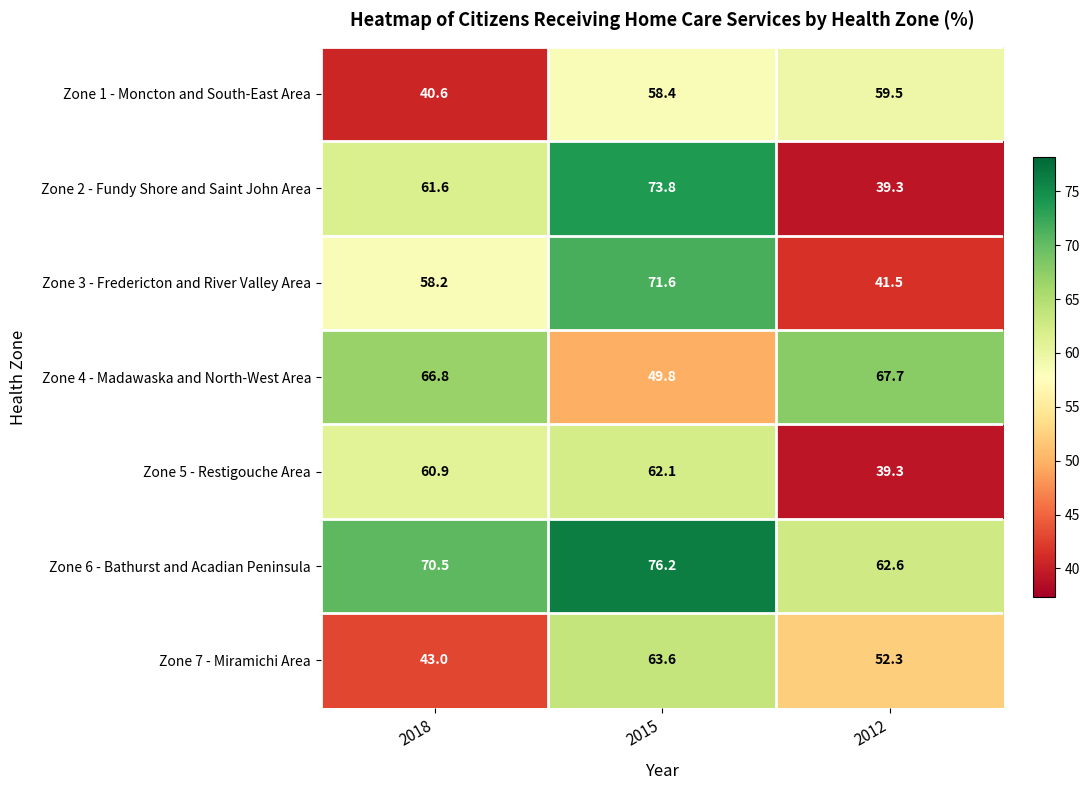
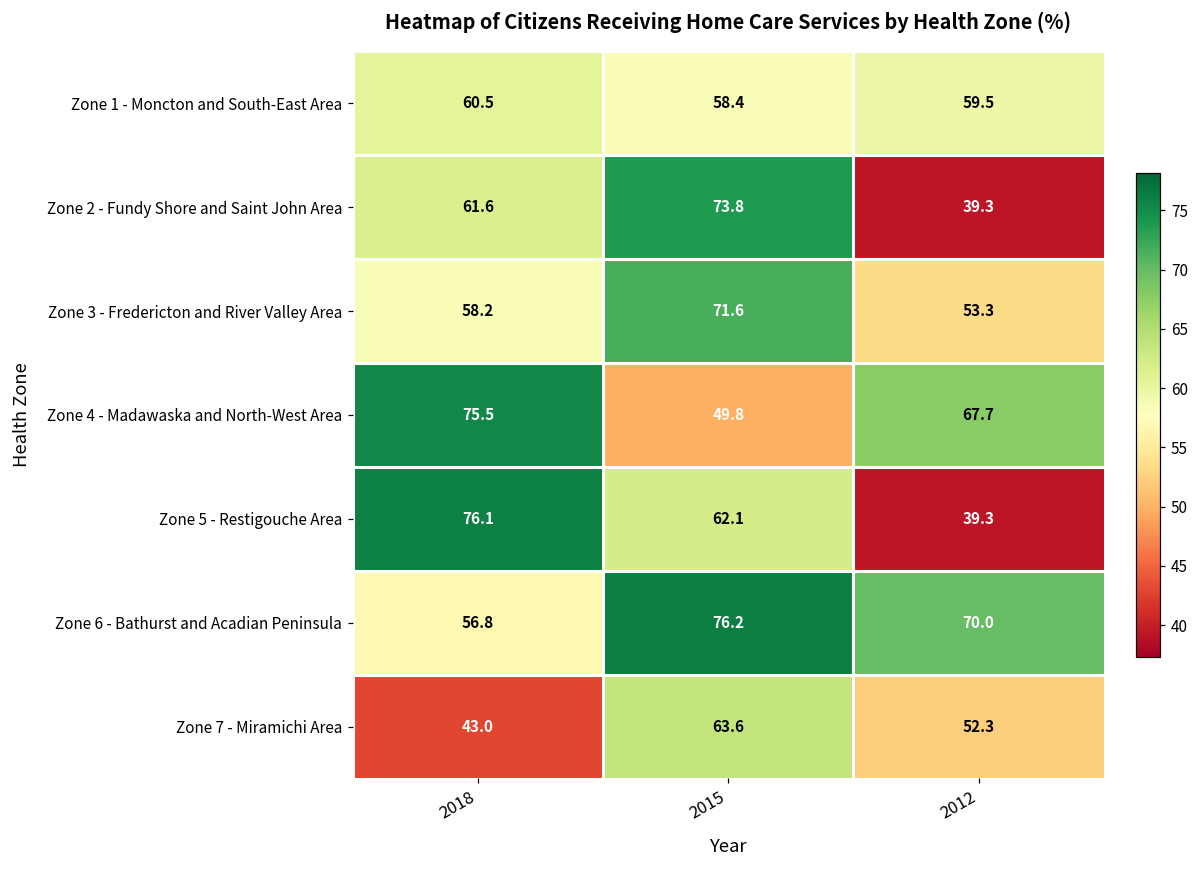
Zone 1 - Moncton and South-East Area, 2018: 40.6 -> 60.5
Zone 3 - Fredericton and River Valley Area, 2012: 41.5 -> 53.3
Zone 4 - Madawaska and North-West Area, 2018: 66.8 -> 75.5
Zone 5 - Restigouche Area, 2018: 60.9 -> 76.1
Zone 6 - Bathurst and Acadian Peninsula, 2018: 70.5 -> 56.8
Zone 6 - Bathurst and Acadian Peninsula, 2012: 62.6 -> 70.0
